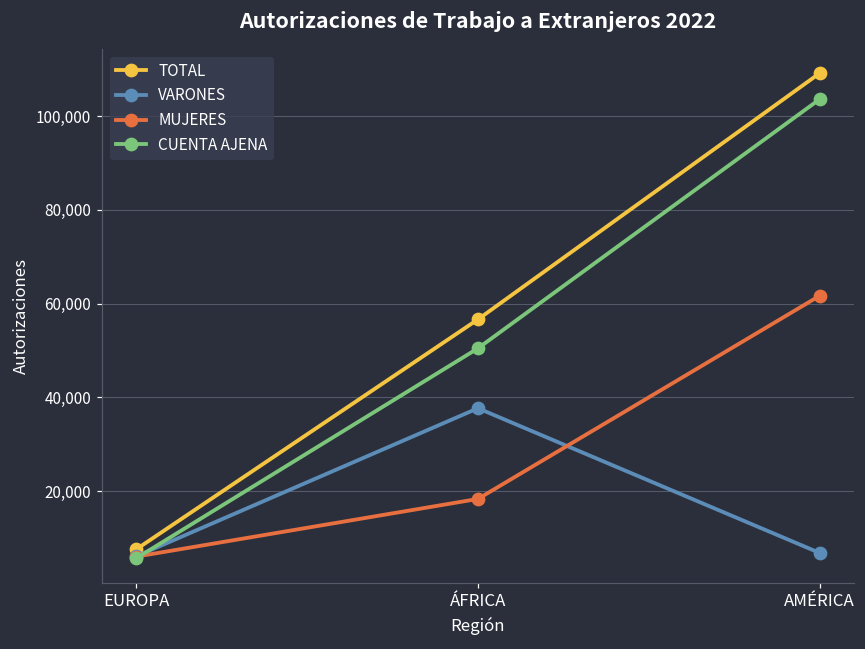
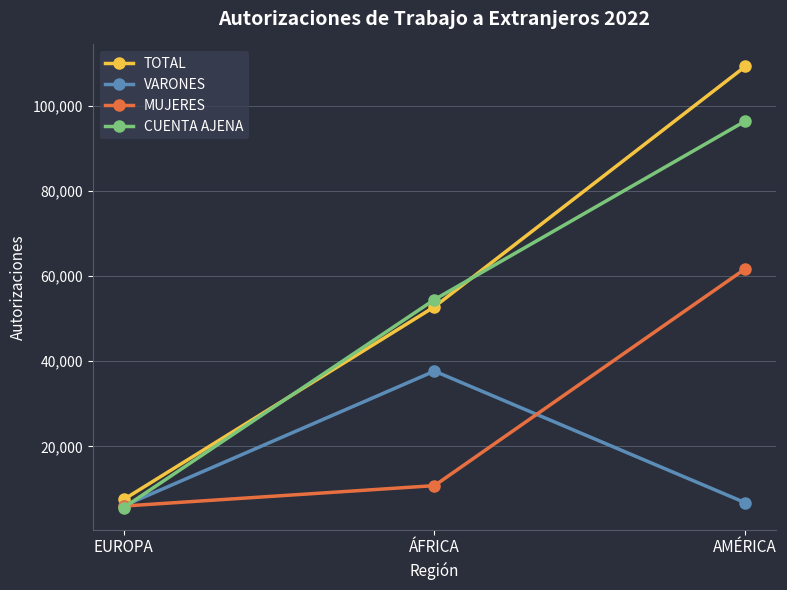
TOTAL, ÁFRICA: 57,000 -> 53,000
MUJERES, ÁFRICA: 18,000 -> 11,000
CUENTA AJENA, ÁFRICA: 50,000 -> 54,000
CUENTA AJENA, AMÉRICA: 104,000 -> 96,000
